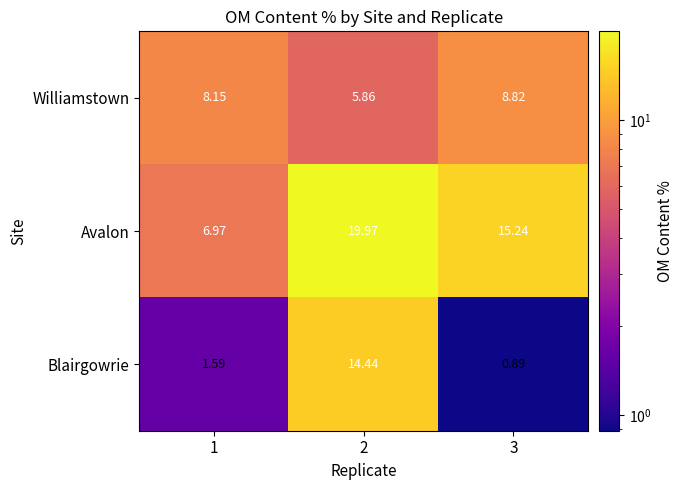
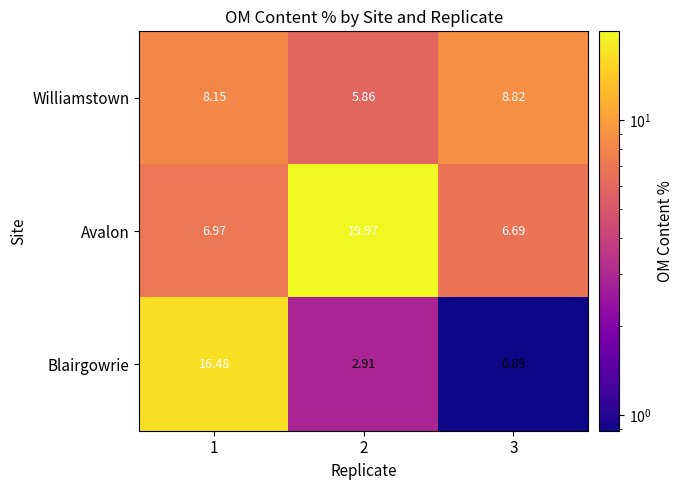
Avalon, 3: 15.24 -> 6.69
Blairgowrie, 1: 1.59 -> 16.48
Blairgowrie, 2: 14.44 -> 2.91
